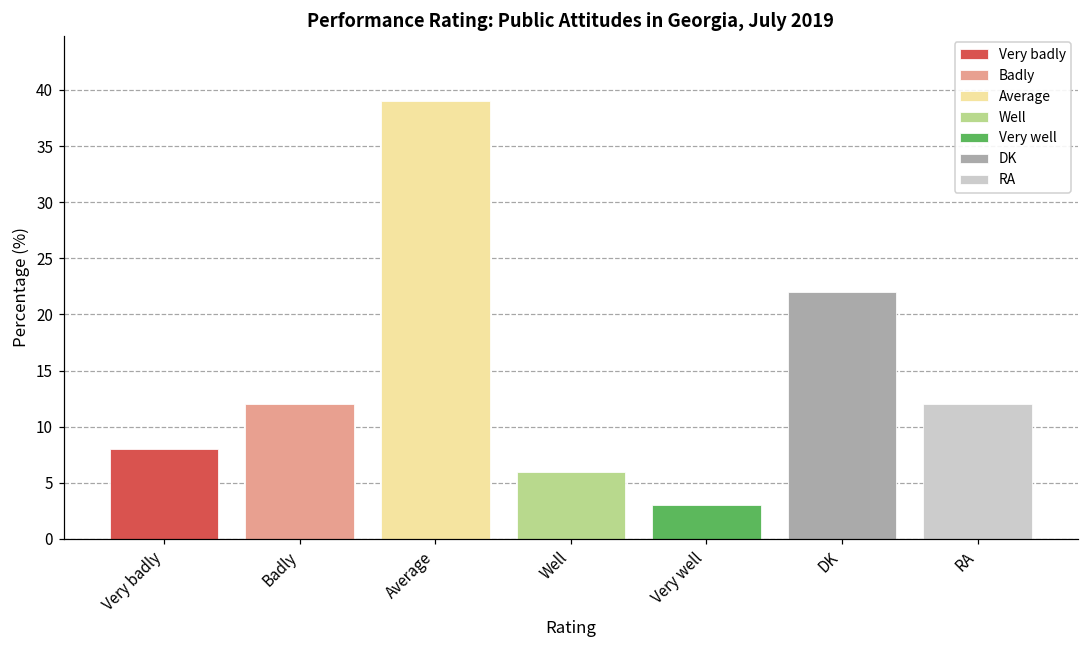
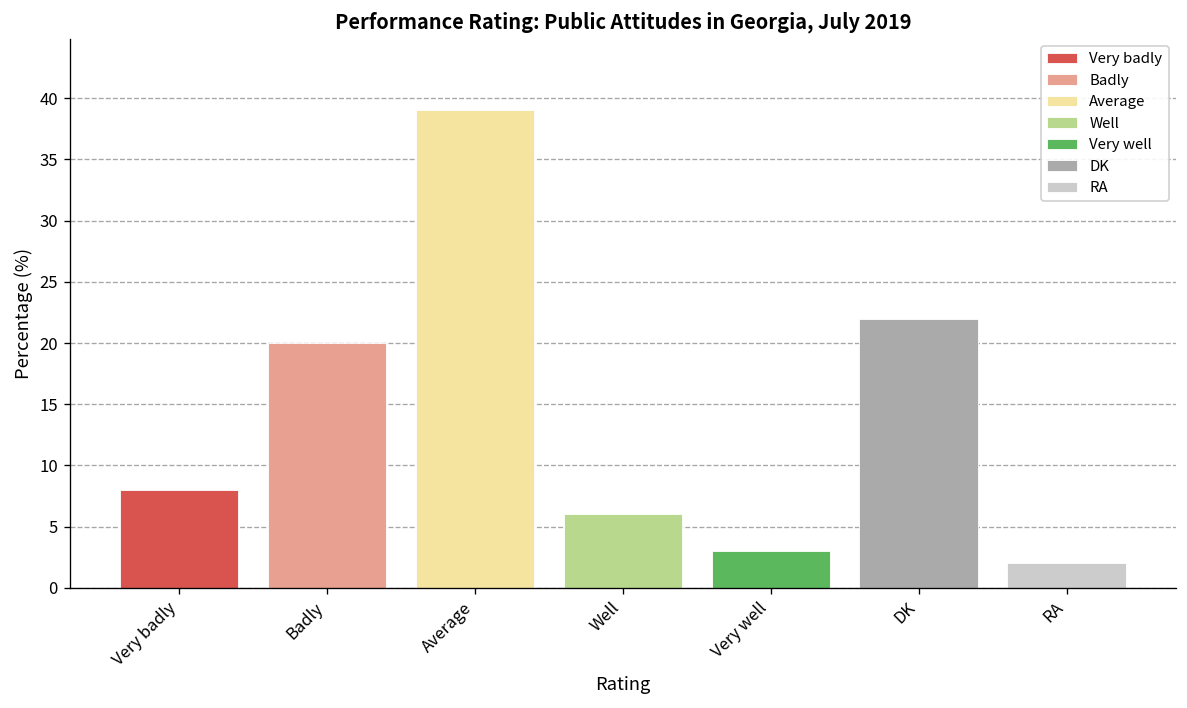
Badly: 12 -> 20
RA: 12 -> 2
